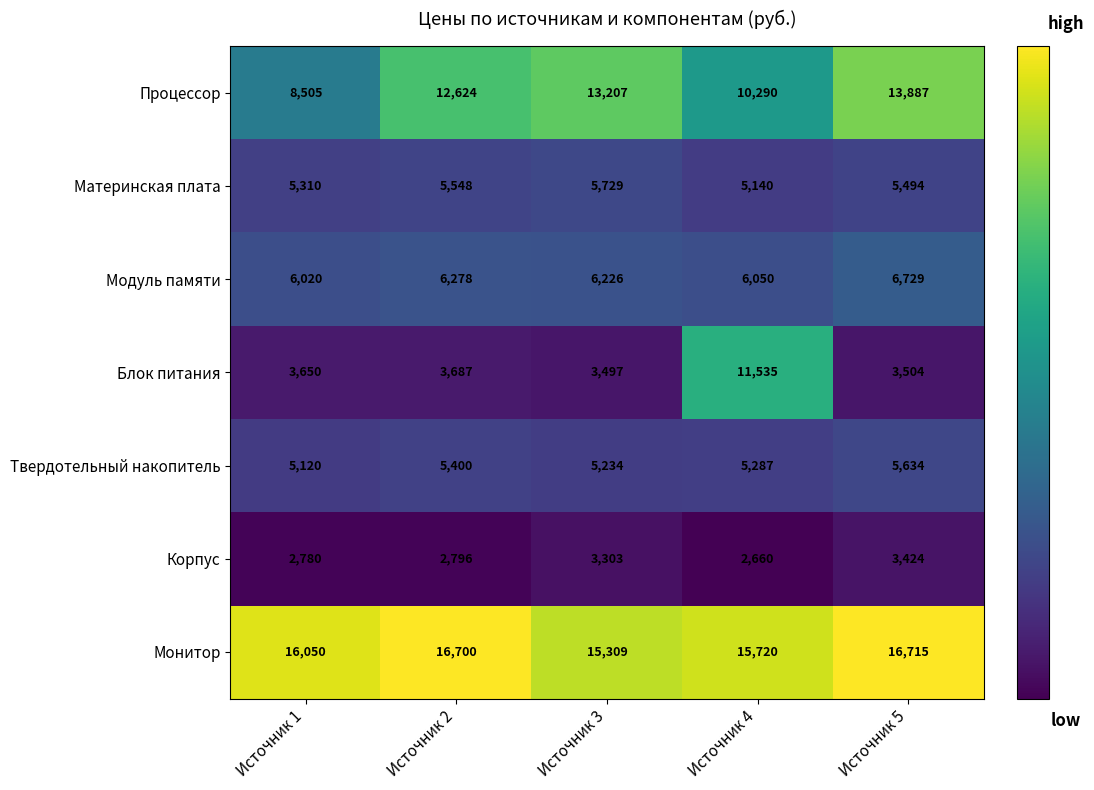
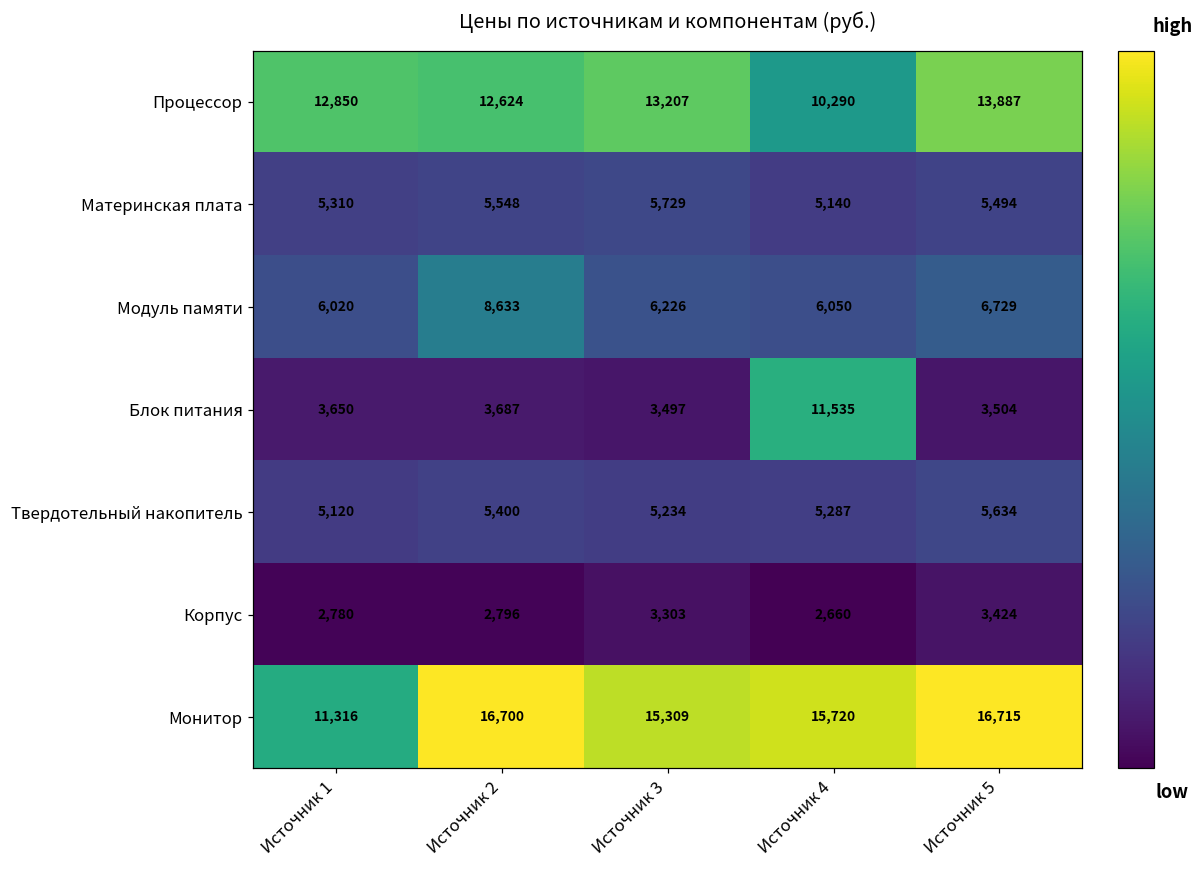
Процессор, Источник 1: 8,505 -> 12,850
Модуль памяти, Источник 2: 6,278 -> 8,633
Монитор, Источник 1: 16,050 -> 11,316
